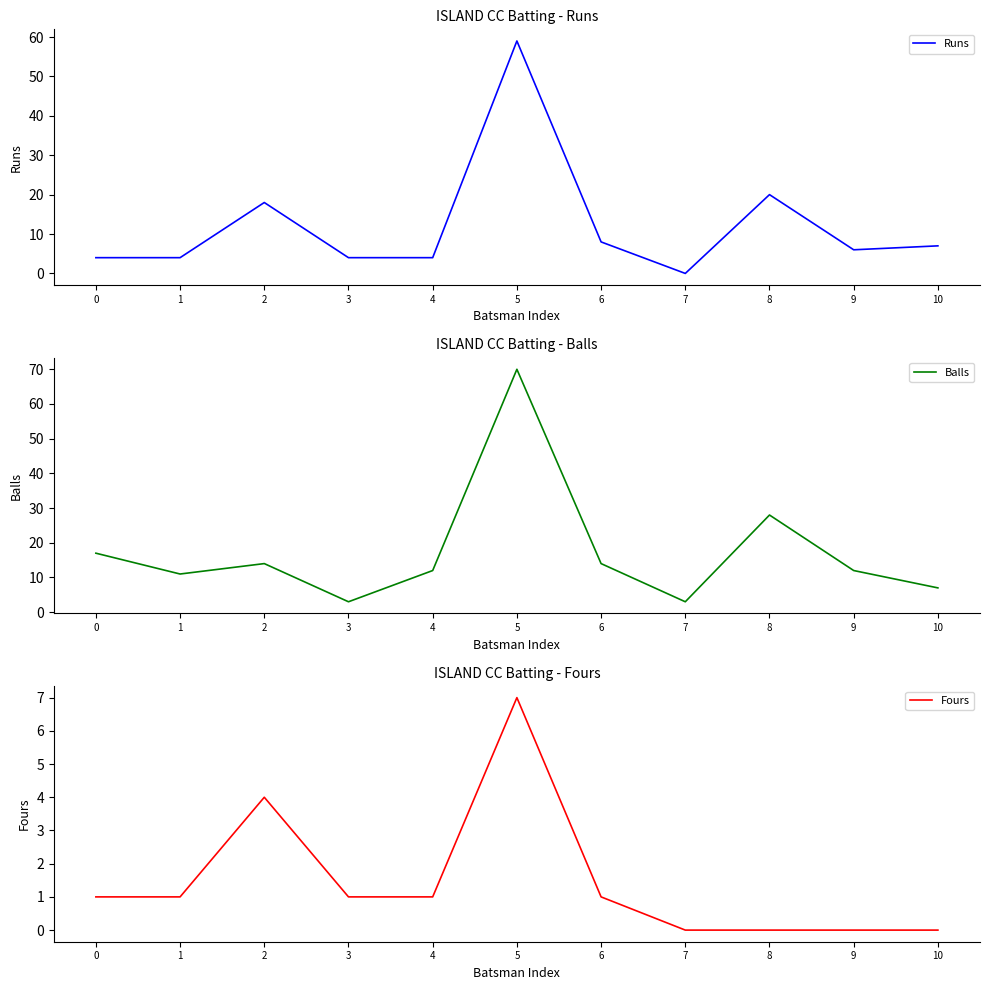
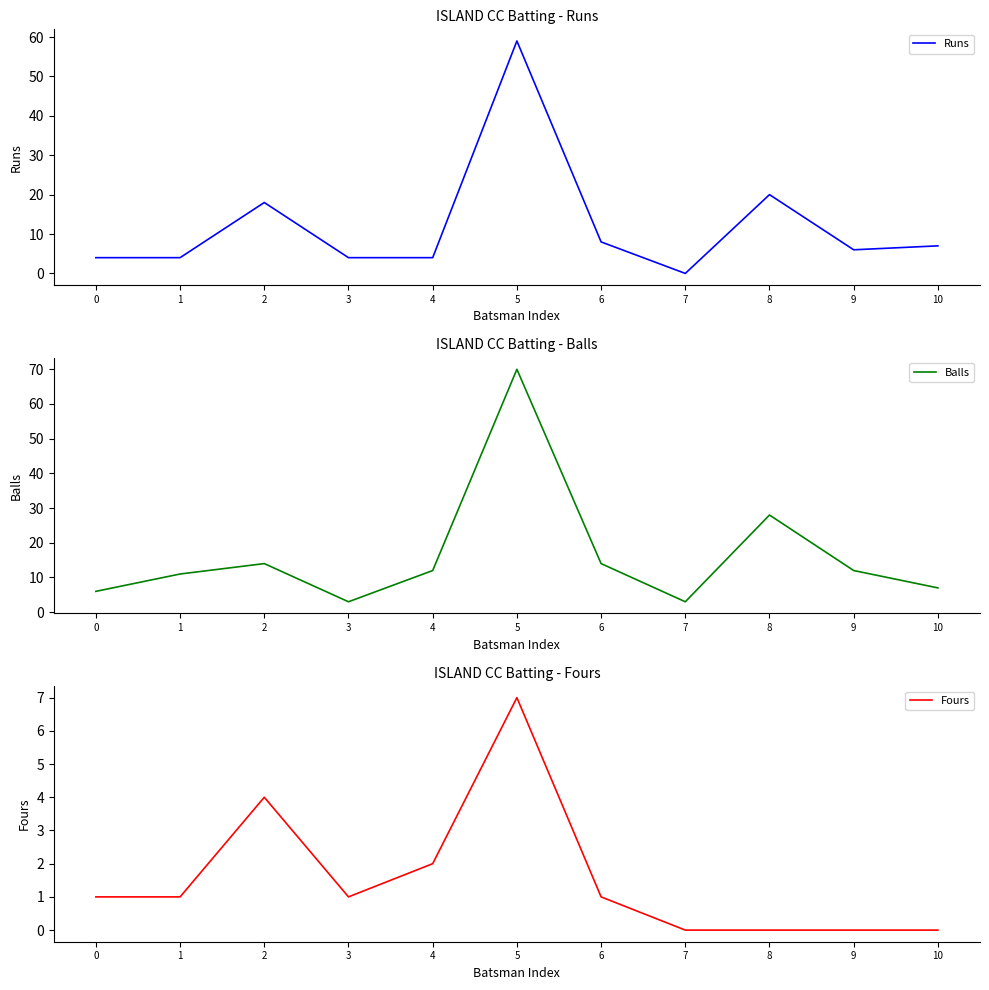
ISLAND CC Batting - Balls, 0: 17 -> 6
ISLAND CC Batting - Fours, 4: 1 -> 2
